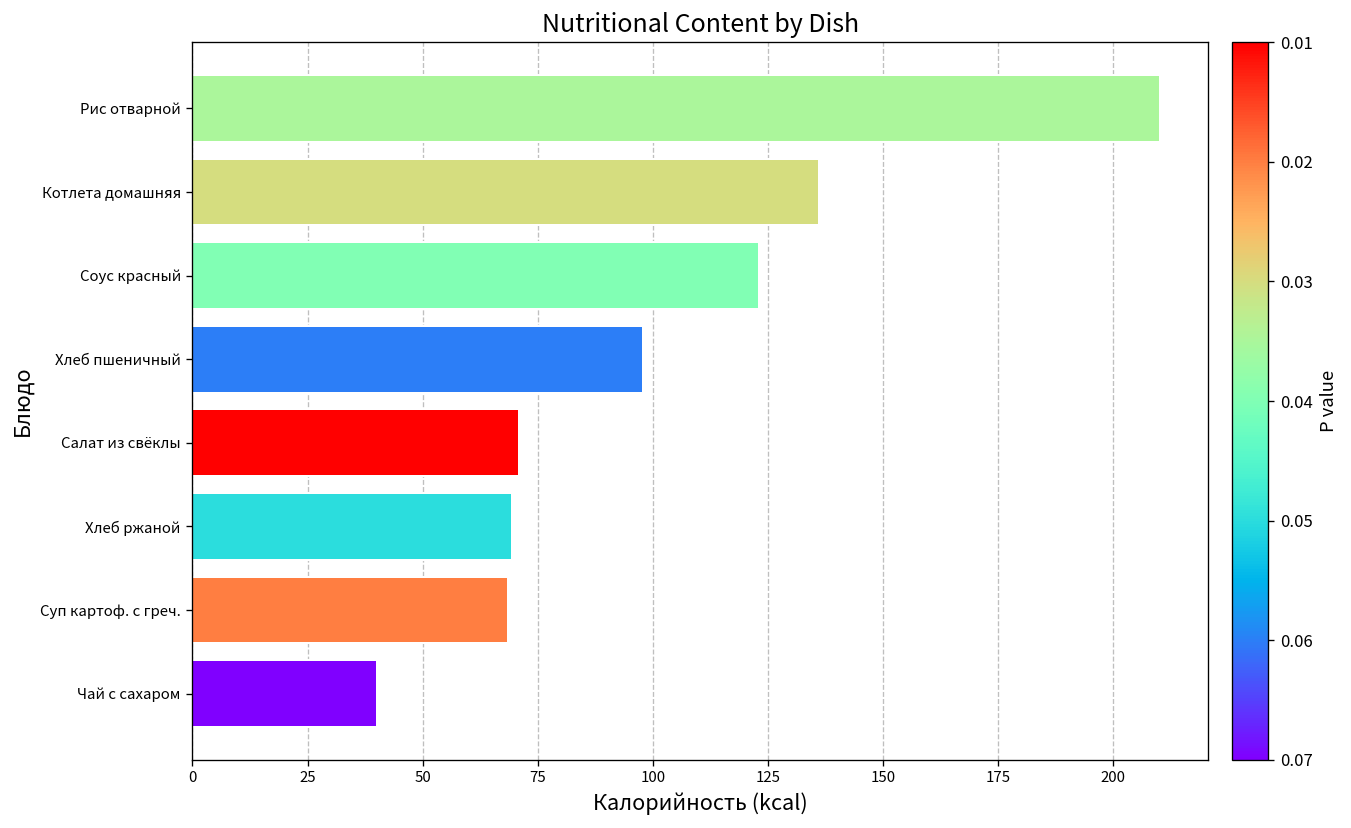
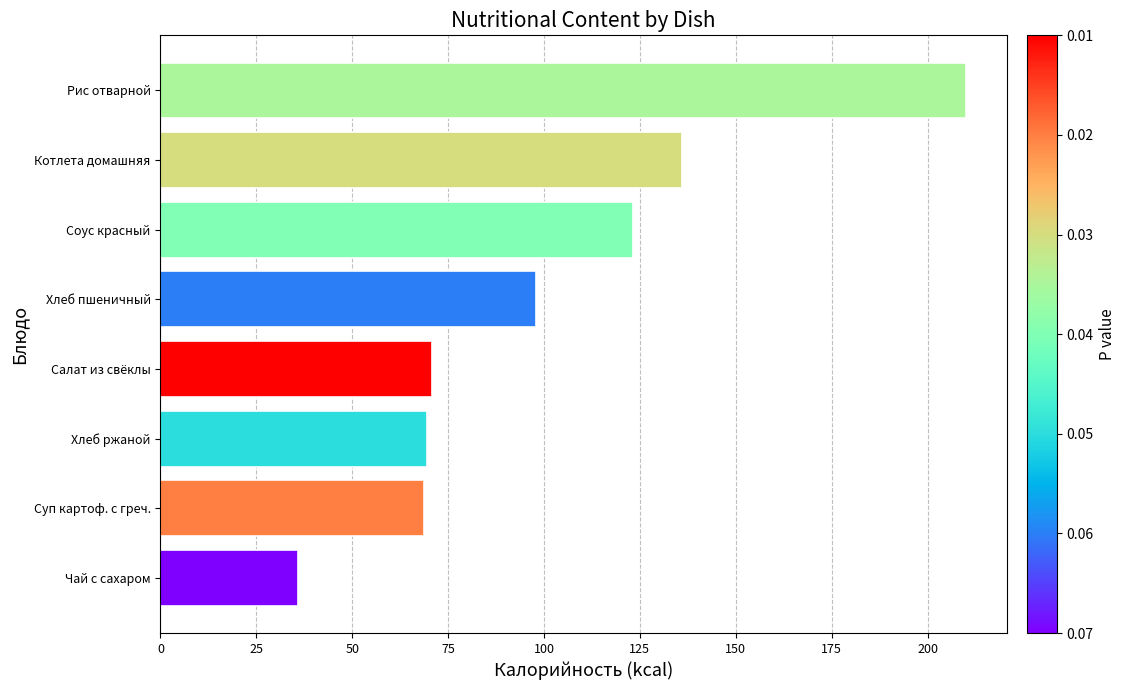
Чай с сахаром: 40 -> 36
